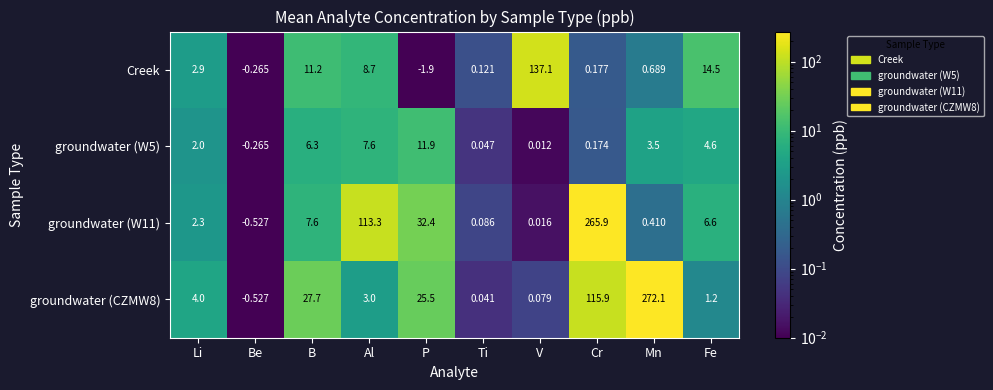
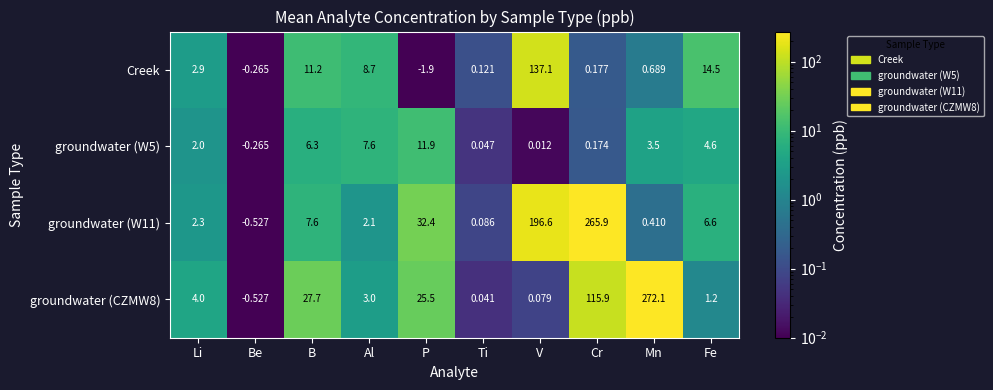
groundwater (W11), Al: 113.3 -> 2.1
groundwater (W11), V: 0.016 -> 196.6
